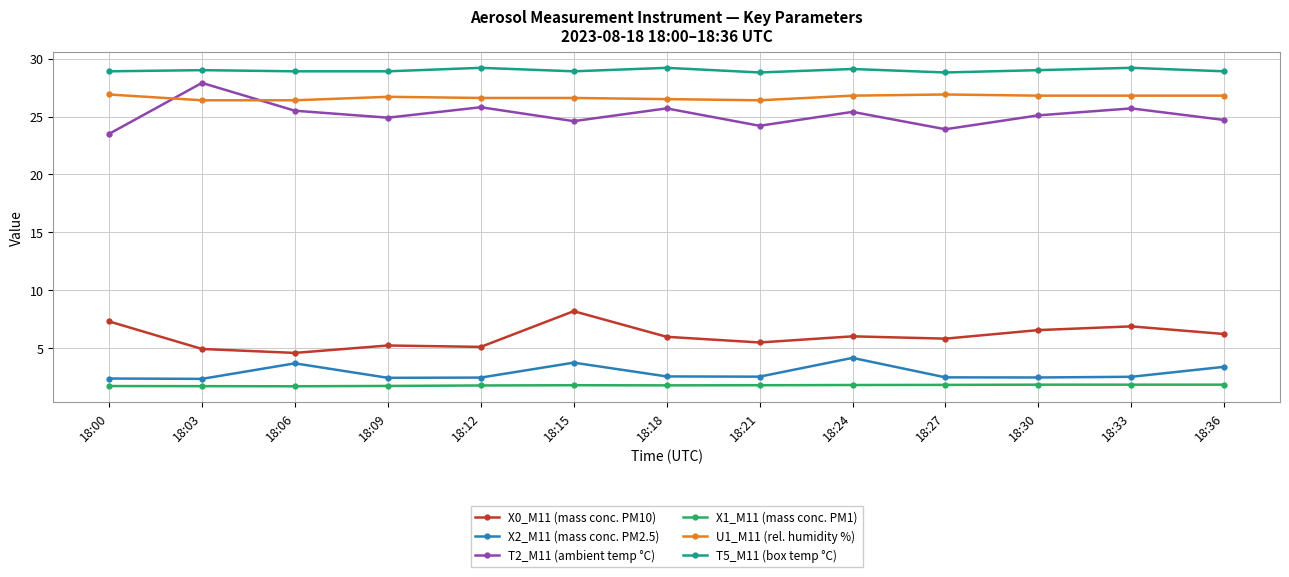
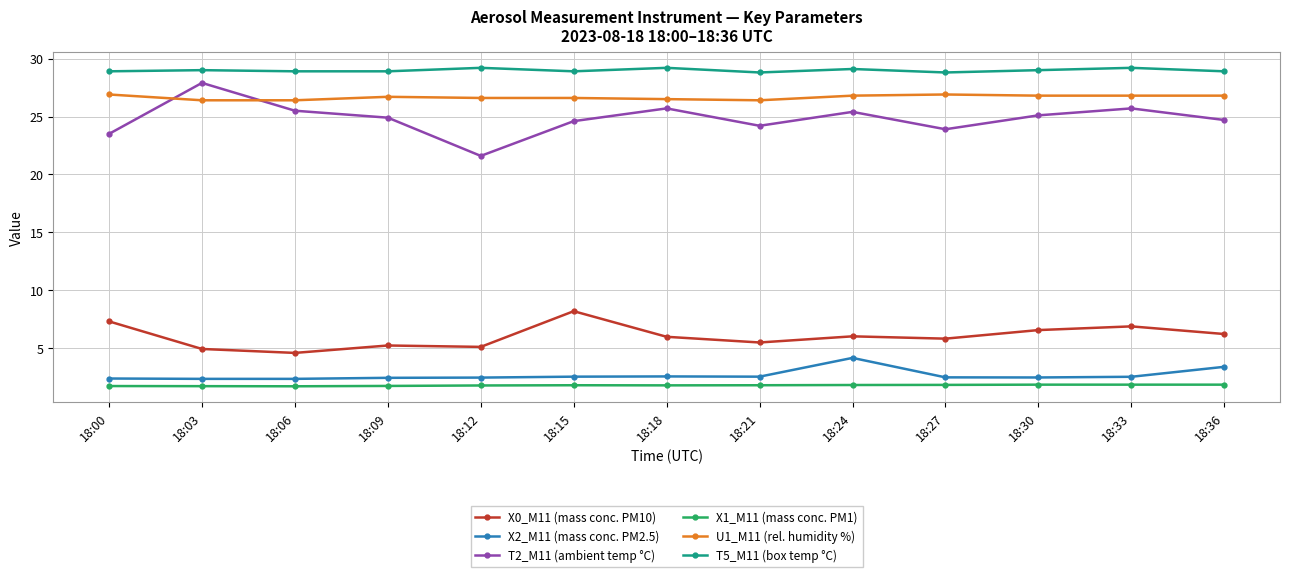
X2_M11 (mass conc. PM2.5), 18:06: 3.7 -> 2.4
T2_M11 (ambient temp °C), 18:12: 25.8 -> 21.6
X2_M11 (mass conc. PM2.5), 18:15: 3.8 -> 2.6
